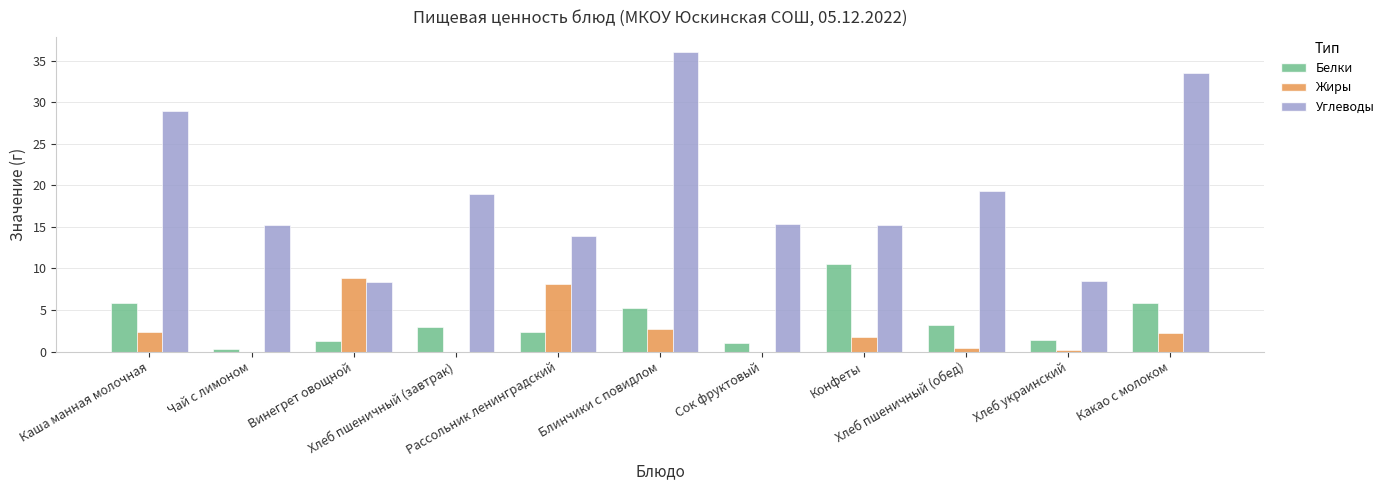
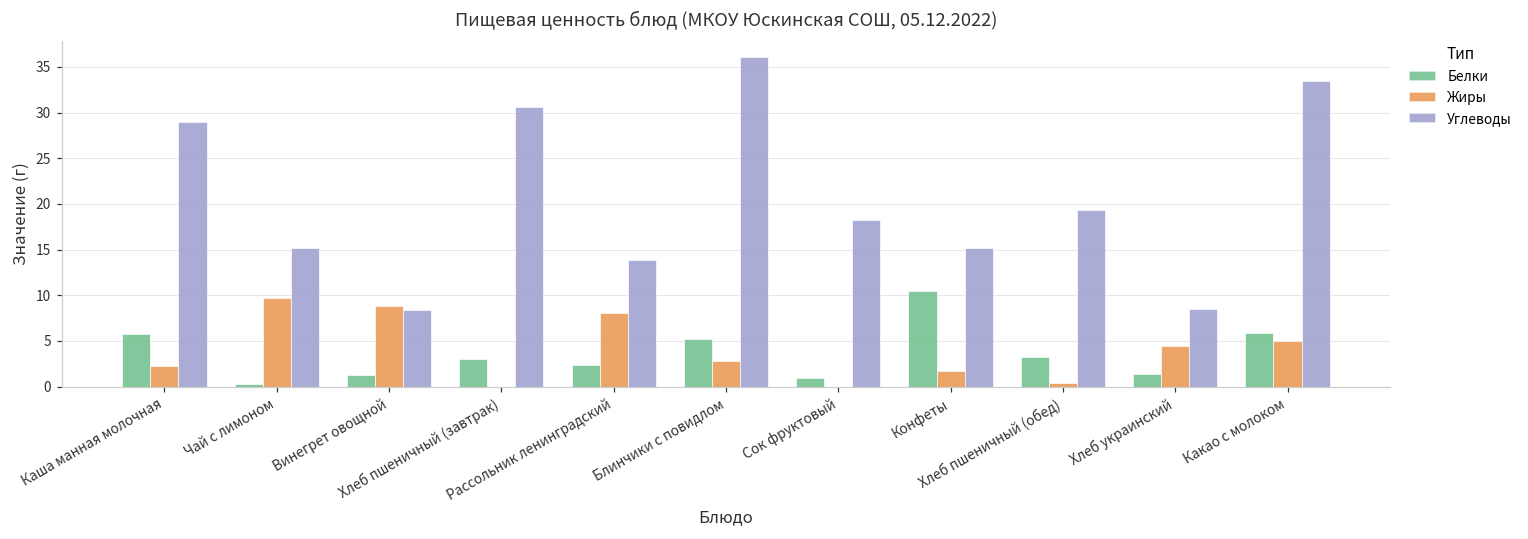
Жиры, Чай с лимоном: 0 -> 10
Углеводы, Хлеб пшеничный (завтрак): 19 -> 31
Углеводы, Сок фруктовый: 15 -> 18
Жиры, Хлеб украинский: 0 -> 5
Жиры, Какао с молоком: 2 -> 5
